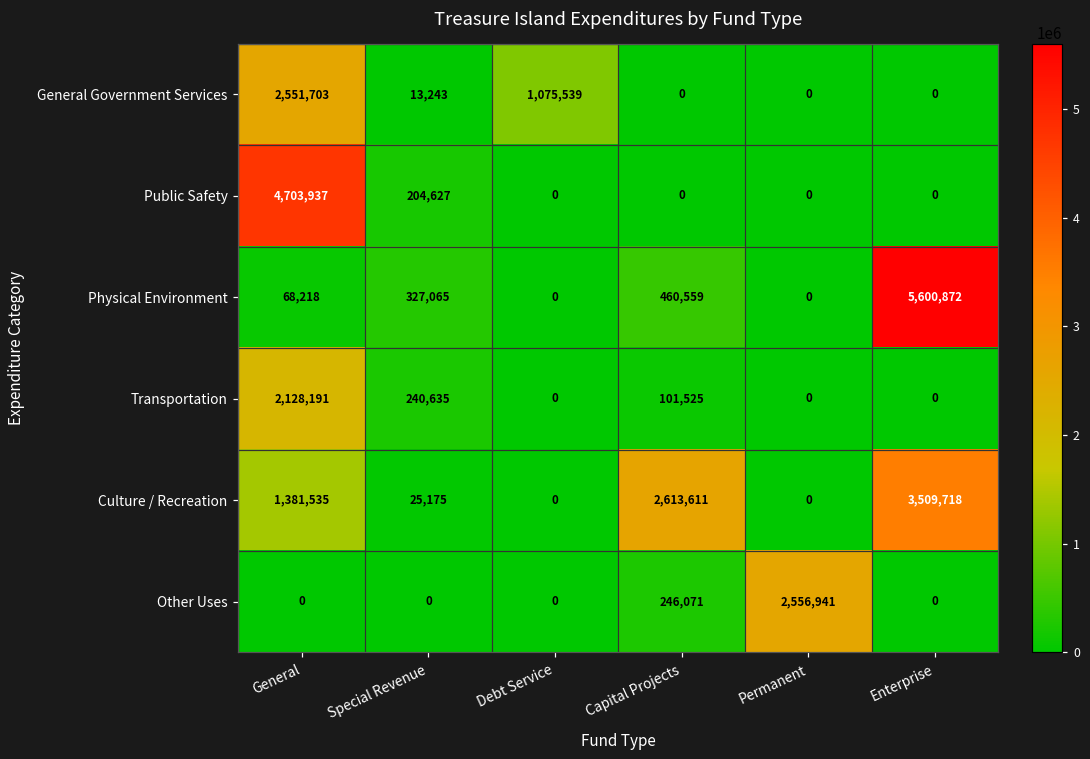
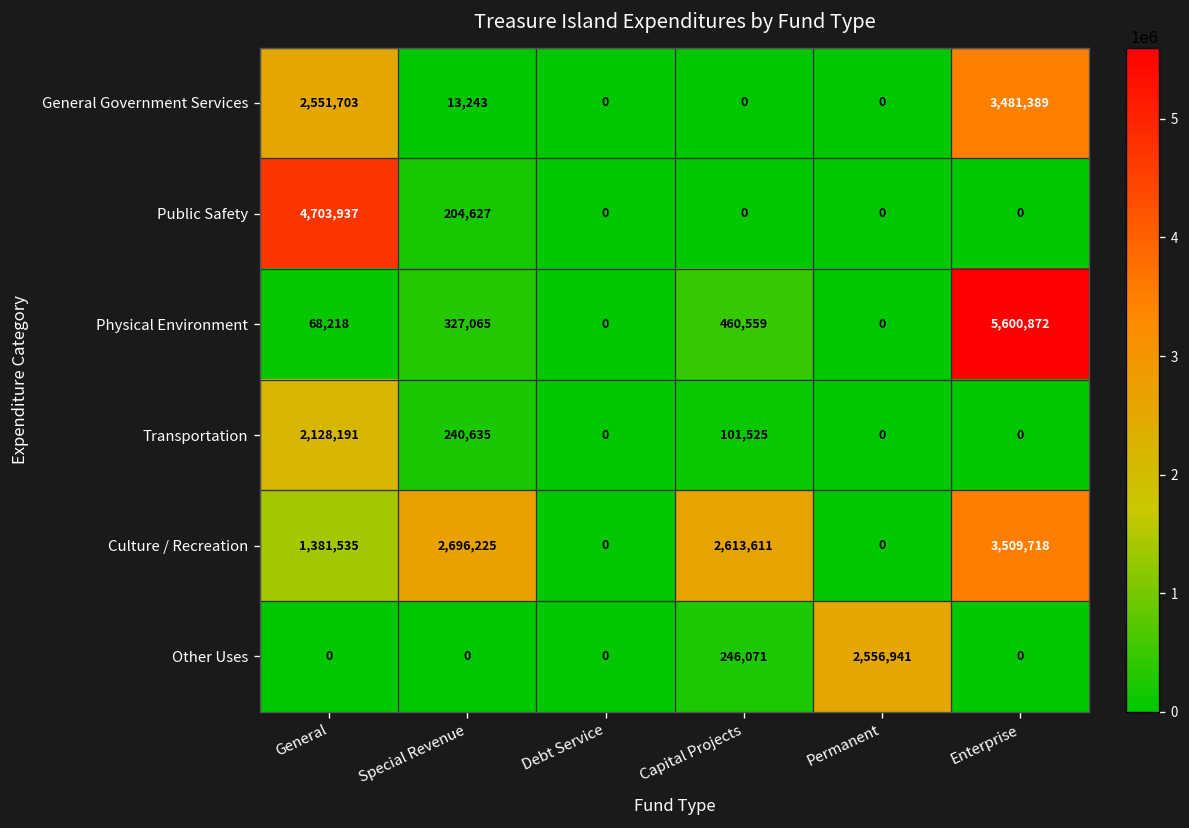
General Government Services, Debt Service: 1,075,539 -> 0
General Government Services, Enterprise: 0 -> 3,481,389
Culture / Recreation, Special Revenue: 25,175 -> 2,696,225
